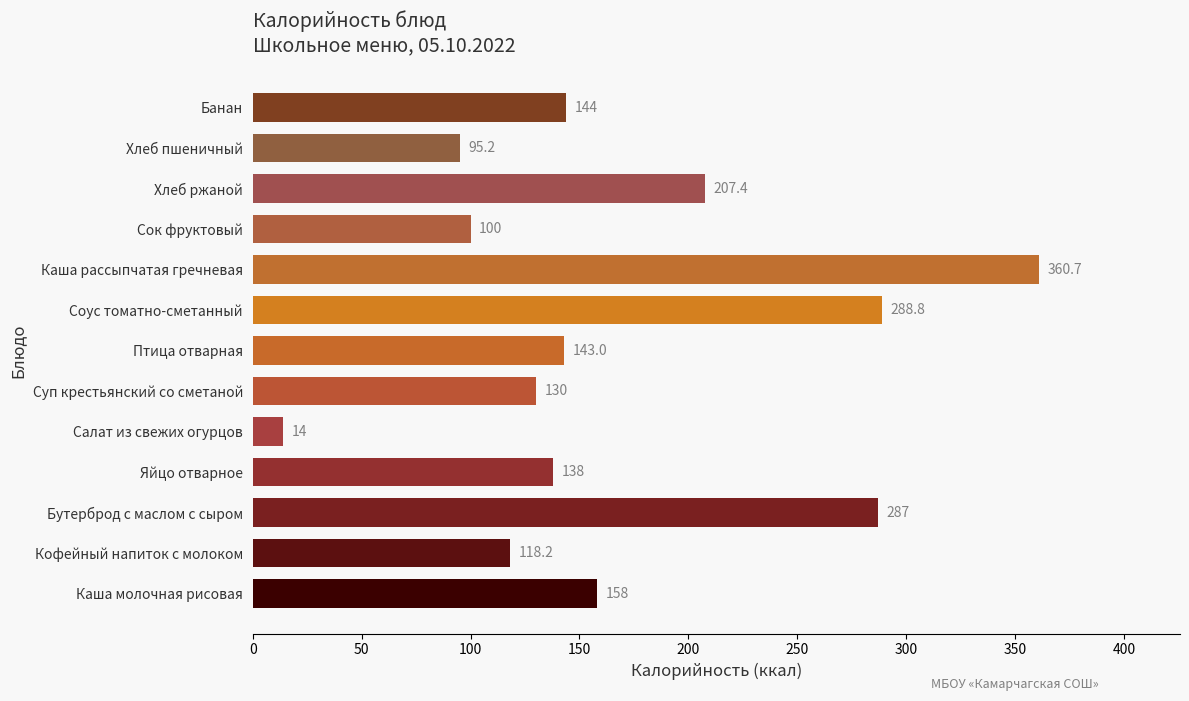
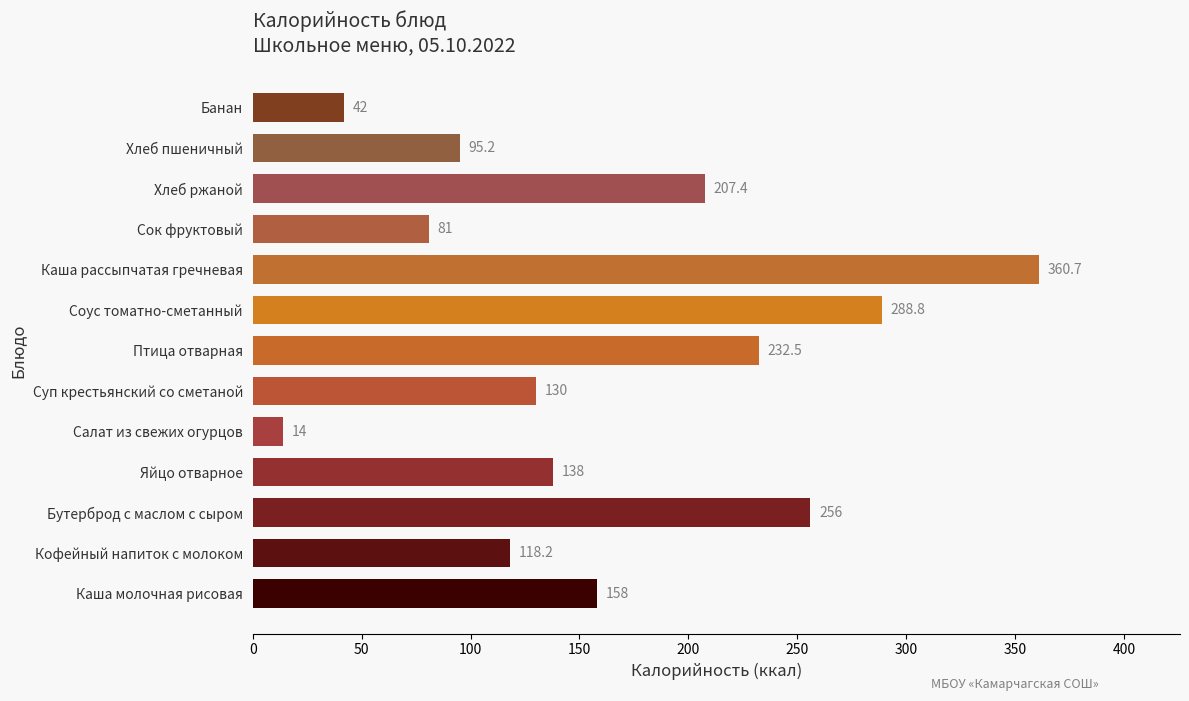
Банан: 144 -> 42
Сок фруктовый: 100 -> 81
Птица отварная: 143.0 -> 232.5
Бутерброд с маслом с сыром: 287 -> 256
